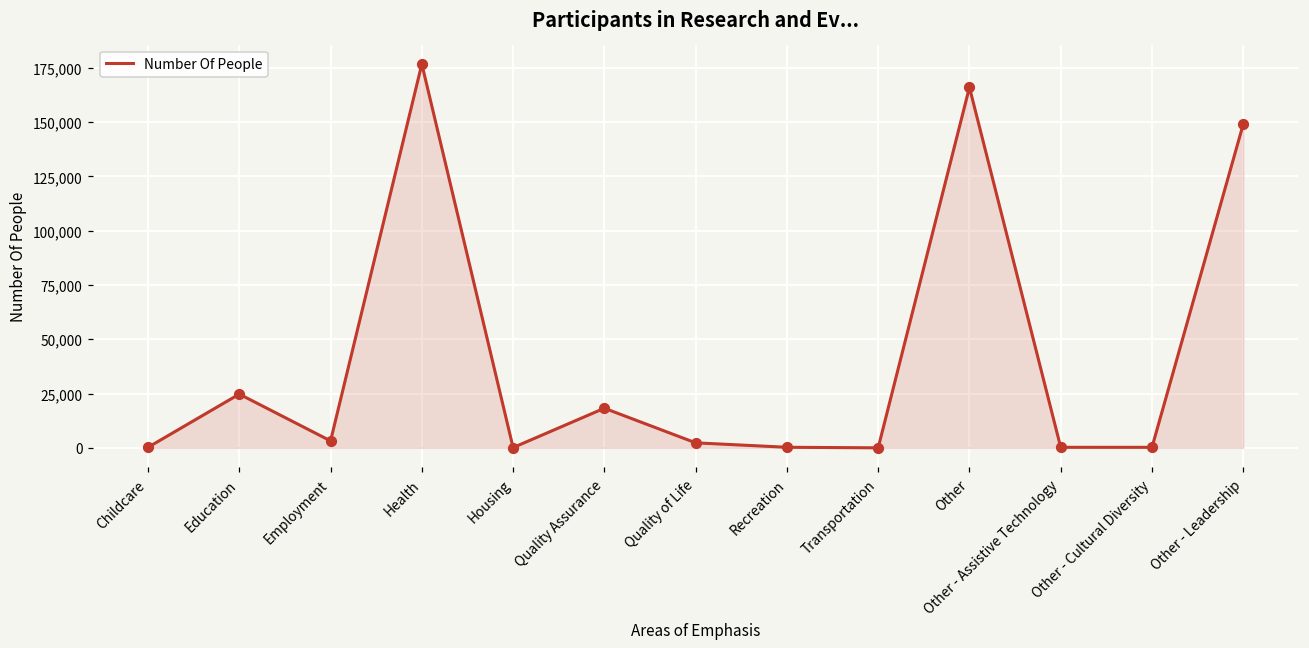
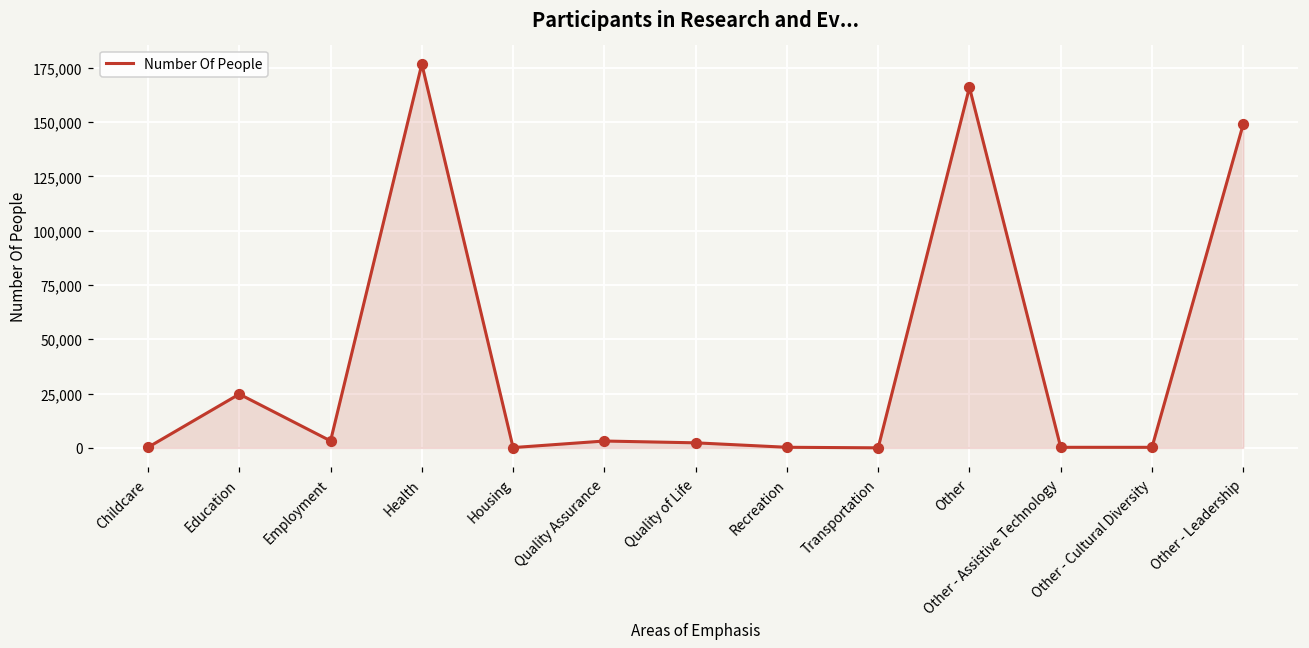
Quality Assurance: 18,000 -> 3,000
